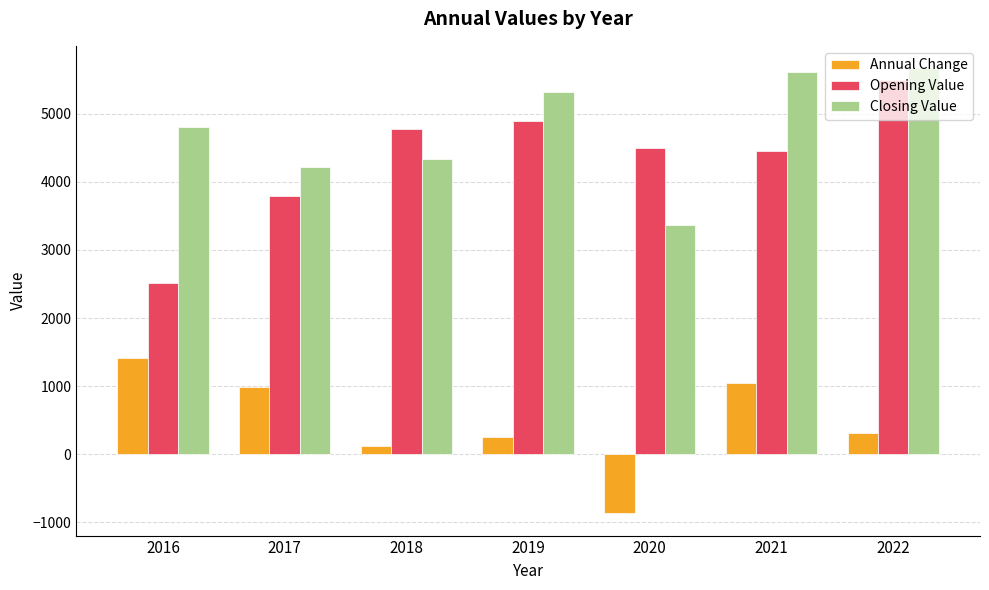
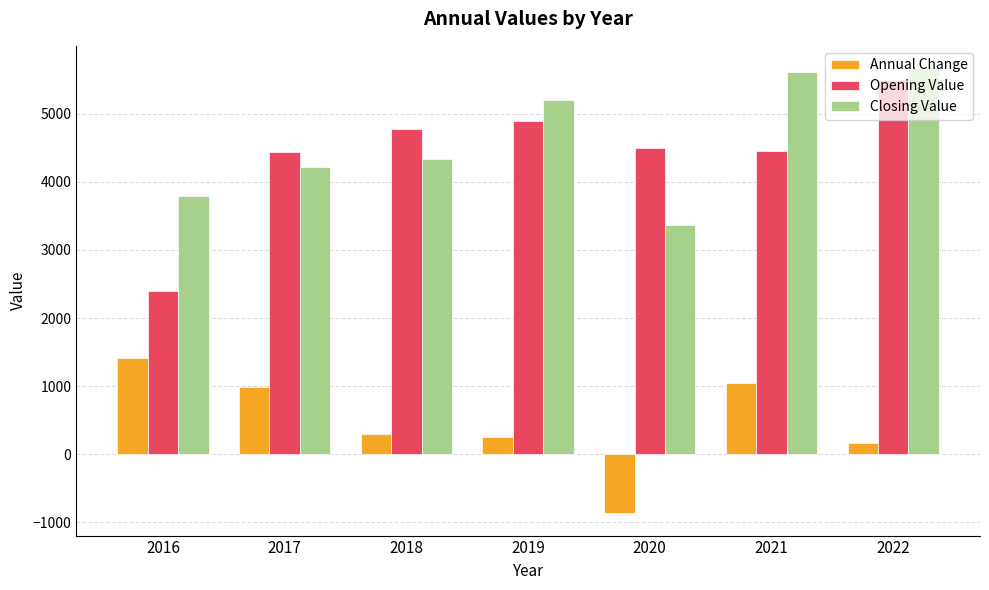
Opening Value, 2016: 2500 -> 2400
Closing Value, 2016: 4800 -> 3800
Opening Value, 2017: 3800 -> 4400
Annual Change, 2018: 100 -> 300
Closing Value, 2019: 5300 -> 5200
Annual Change, 2022: 300 -> 200
